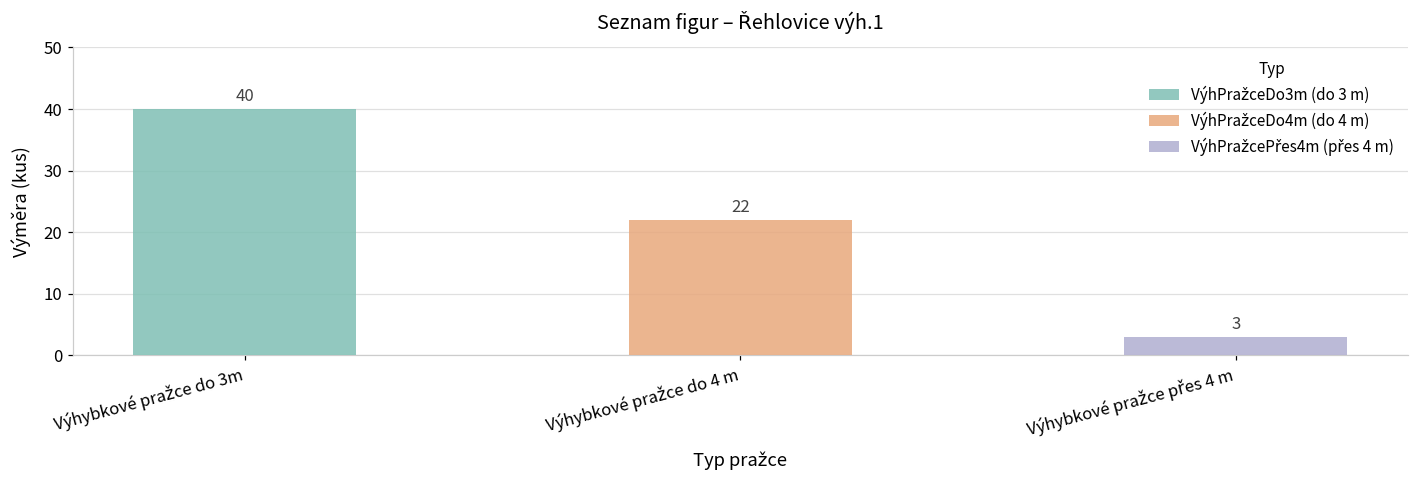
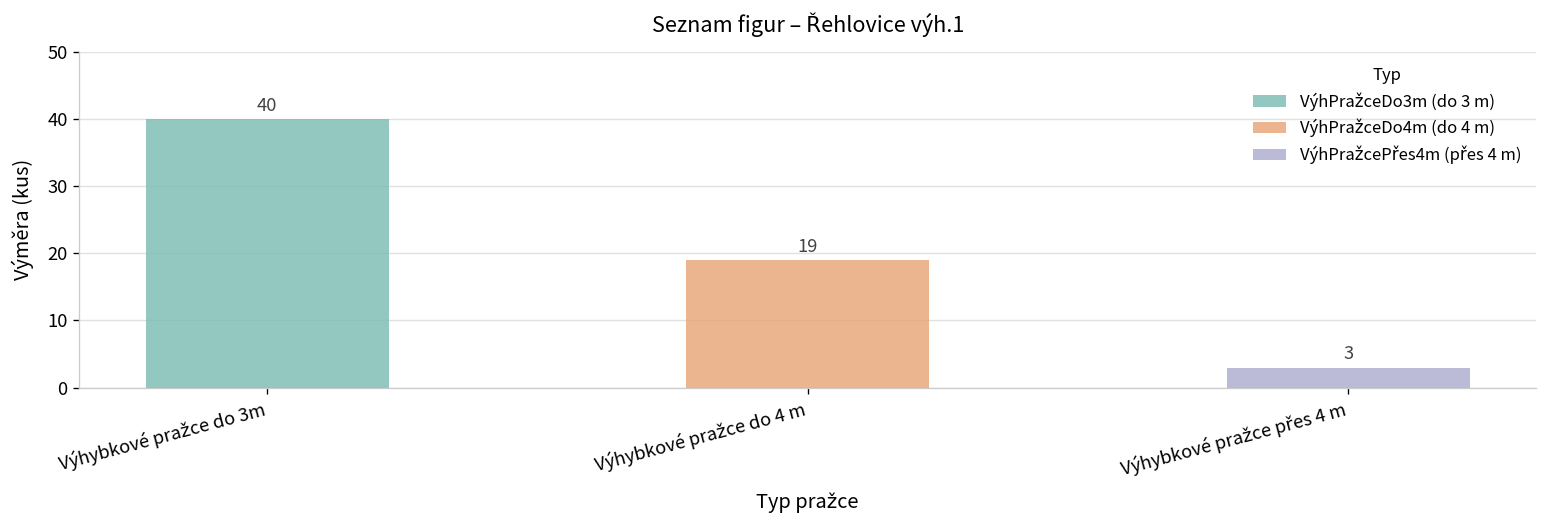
Výhybkové pražce do 4 m: 22 -> 19
